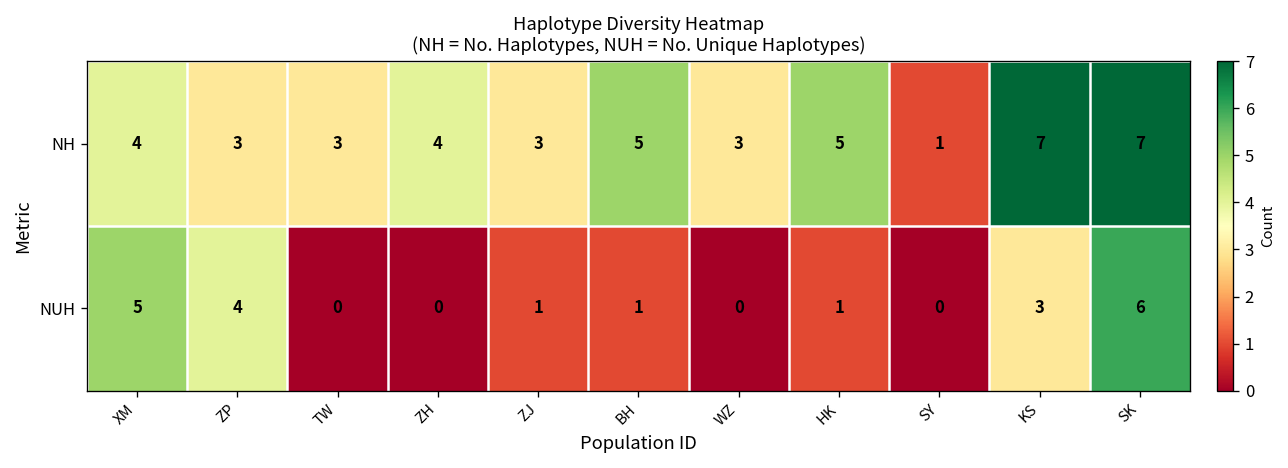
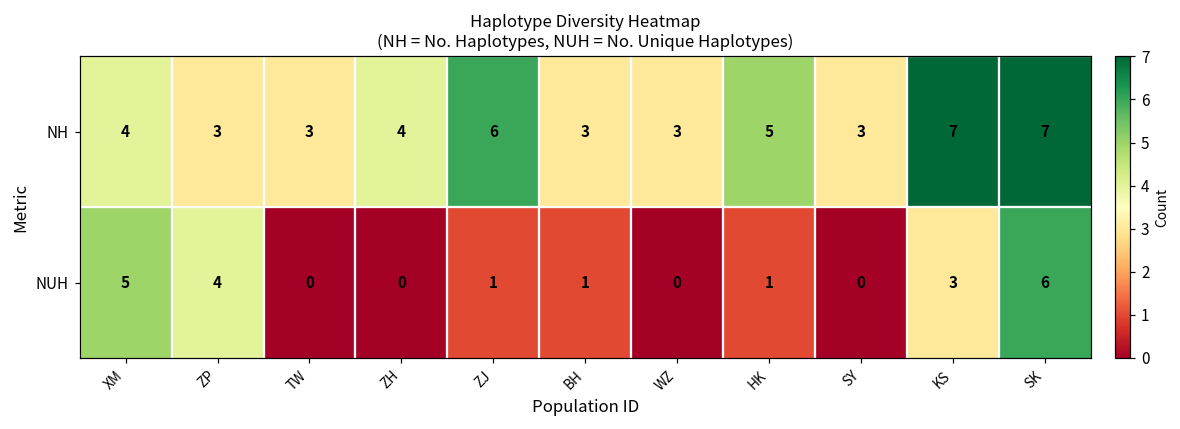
NH, ZJ: 3 -> 6
NH, BH: 5 -> 3
NH, SY: 1 -> 3
